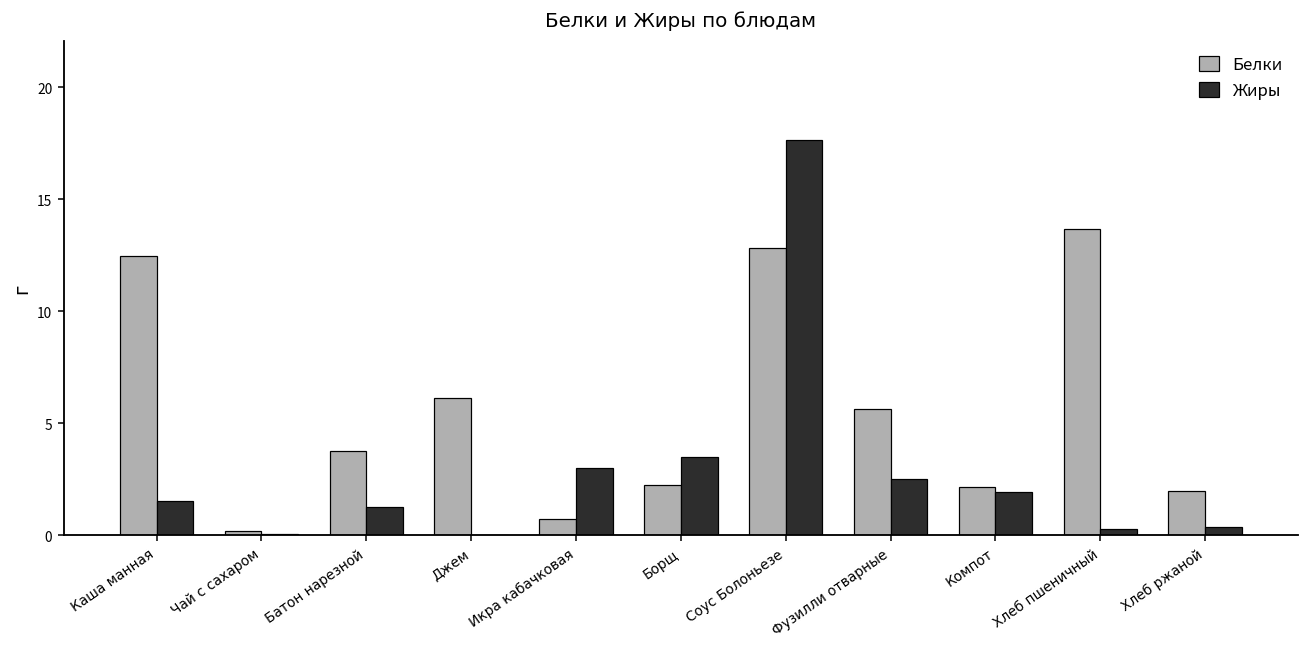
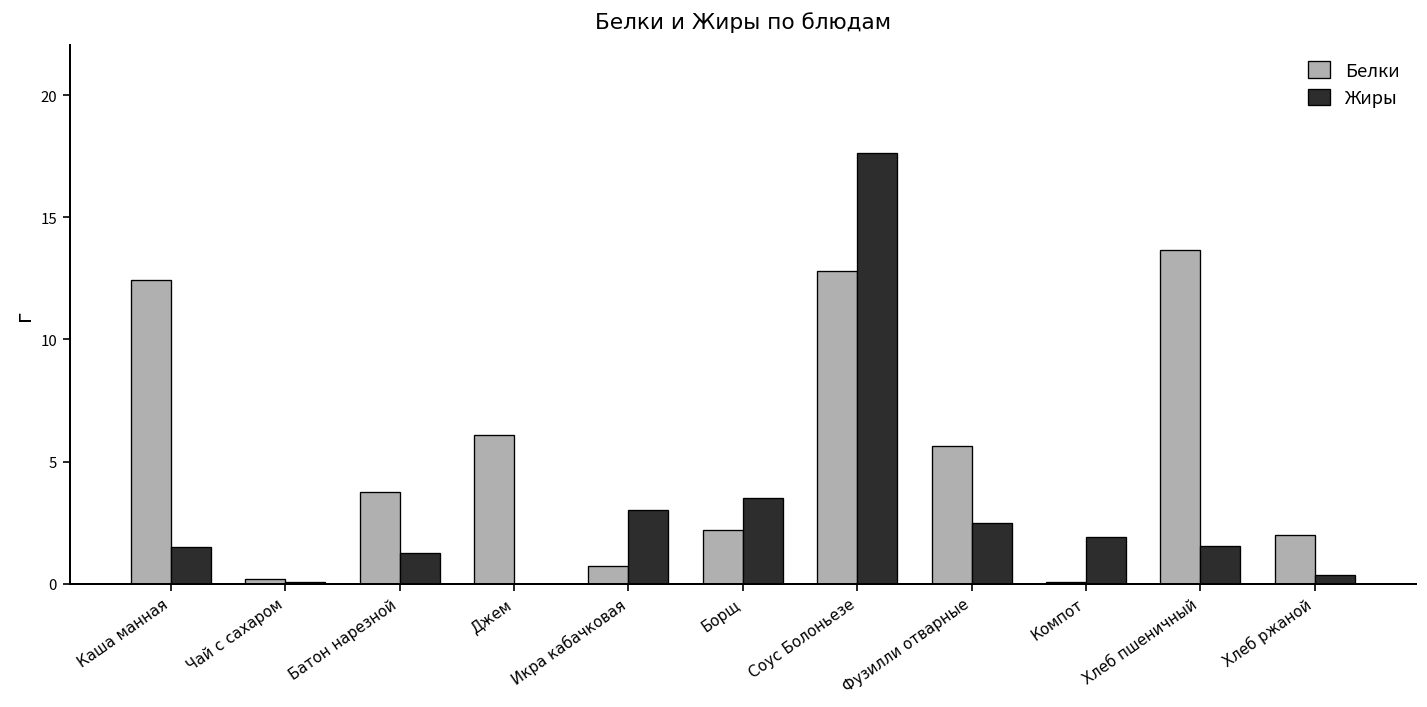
Белки, Компот: 2.2 -> 0.1
Жиры, Хлеб пшеничный: 0.3 -> 1.6
